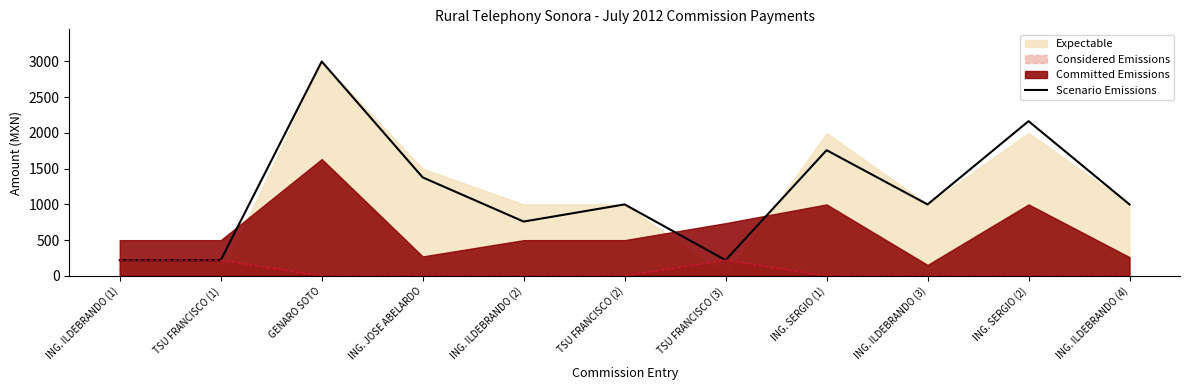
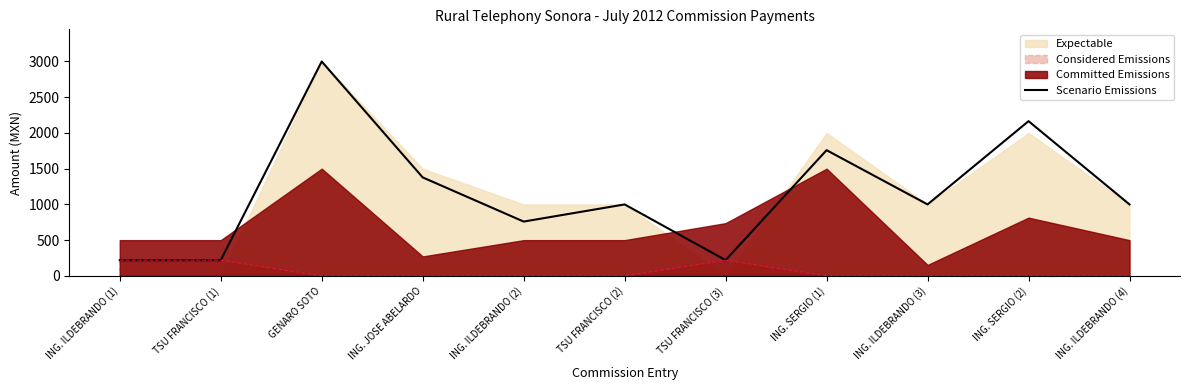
Committed Emissions, GENARO SOTO: 1600 -> 1500
Committed Emissions, ING. SERGIO (1): 1000 -> 1500
Committed Emissions, ING. SERGIO (2): 1000 -> 800
Committed Emissions, ING. ILDEBRANDO (4): 300 -> 500
